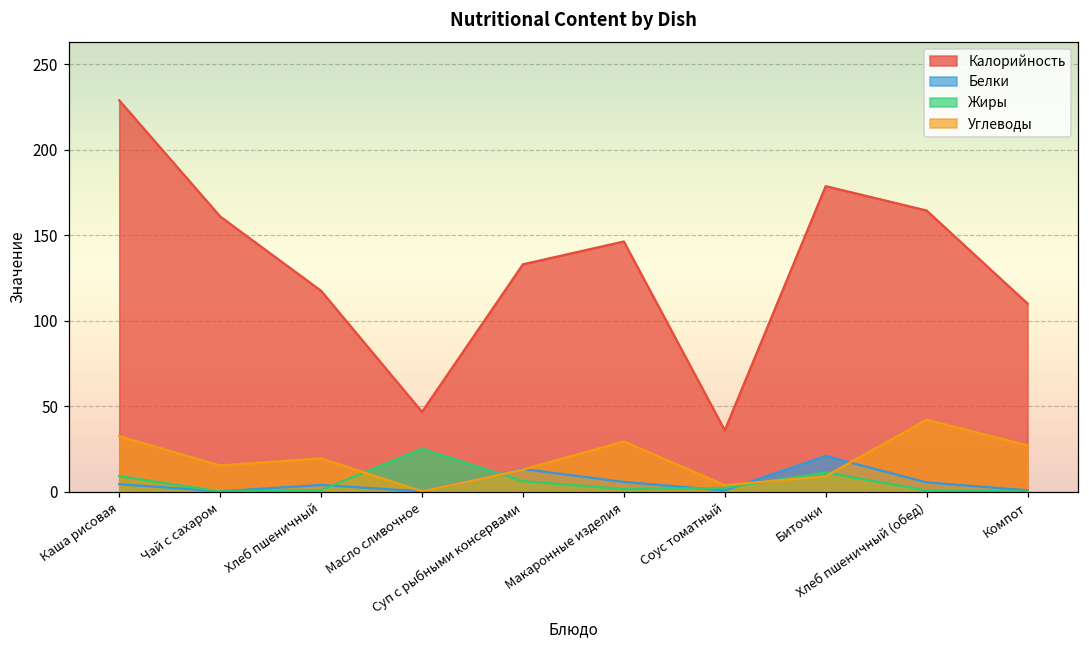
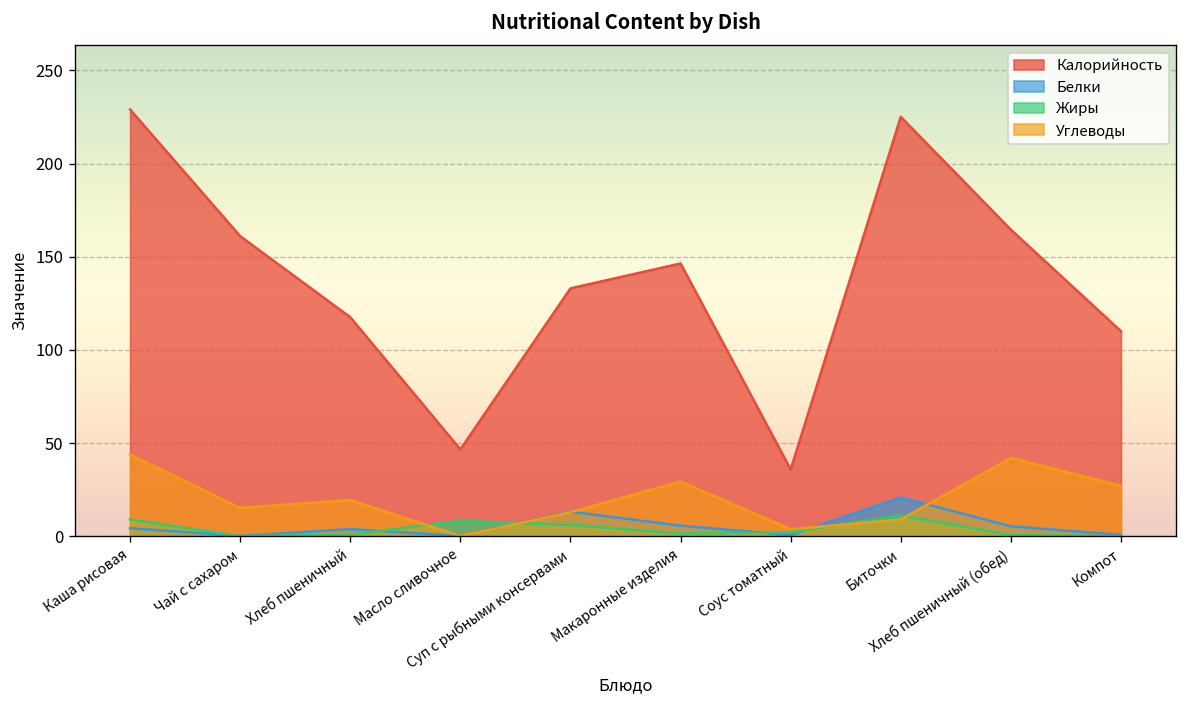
Углеводы, Каша рисовая: 32 -> 44
Жиры, Масло сливочное: 25 -> 8
Калорийность, Биточки: 179 -> 225
